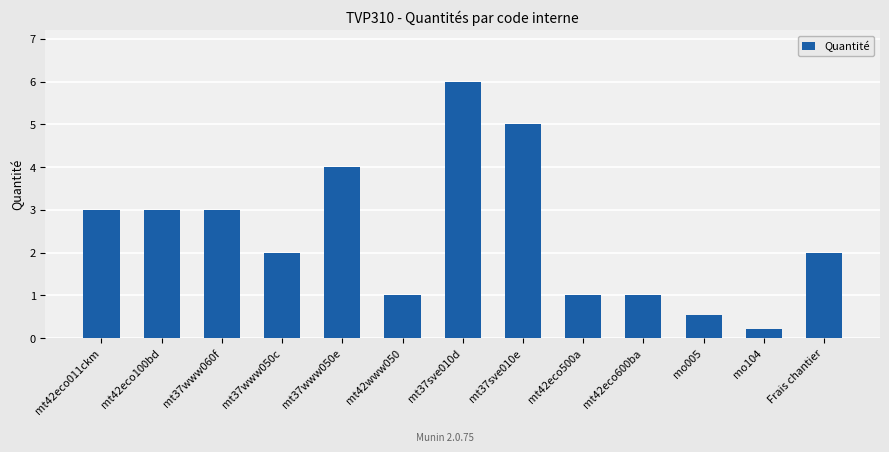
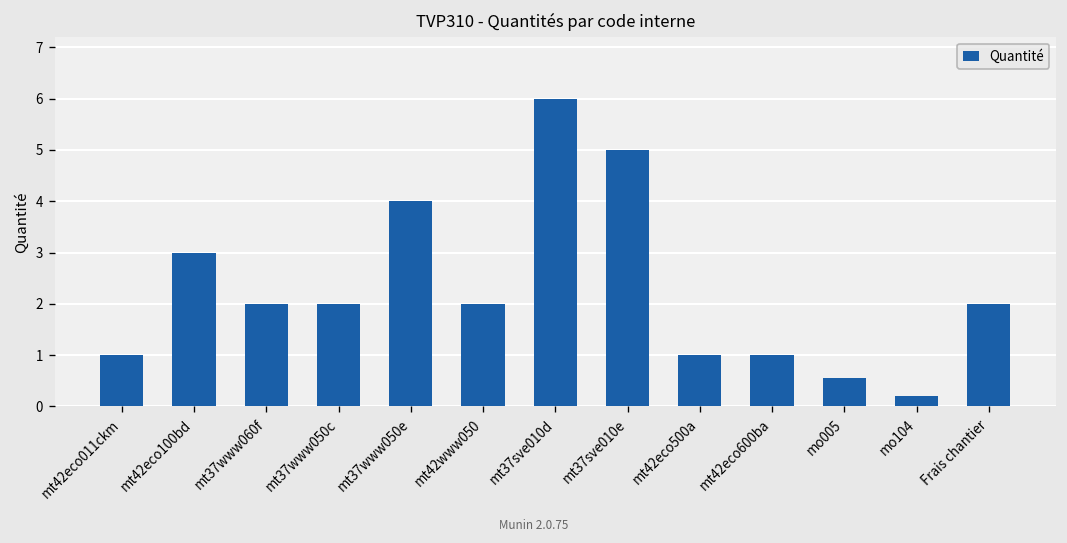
mt42eco011ckm: 3 -> 1
mt37www060f: 3 -> 2
mt42www050: 1 -> 2
